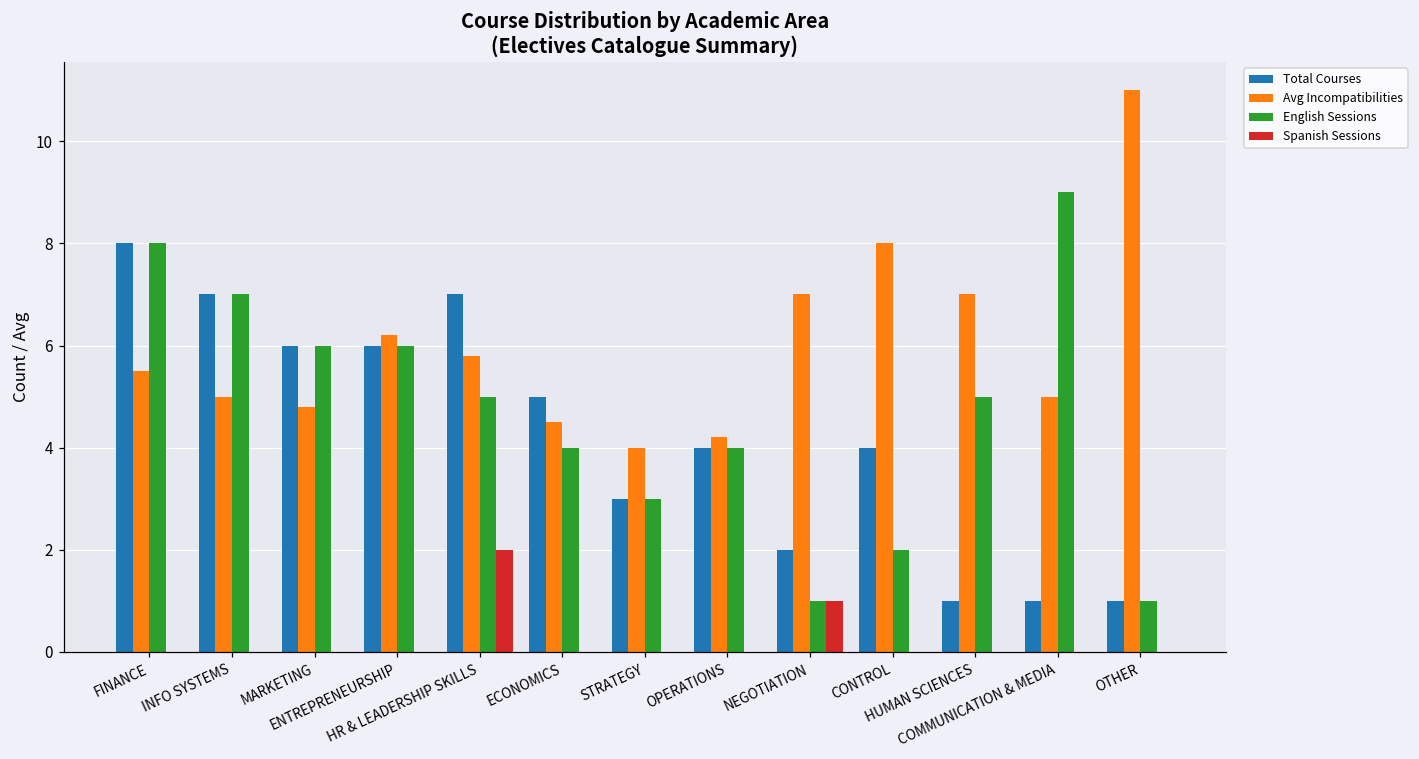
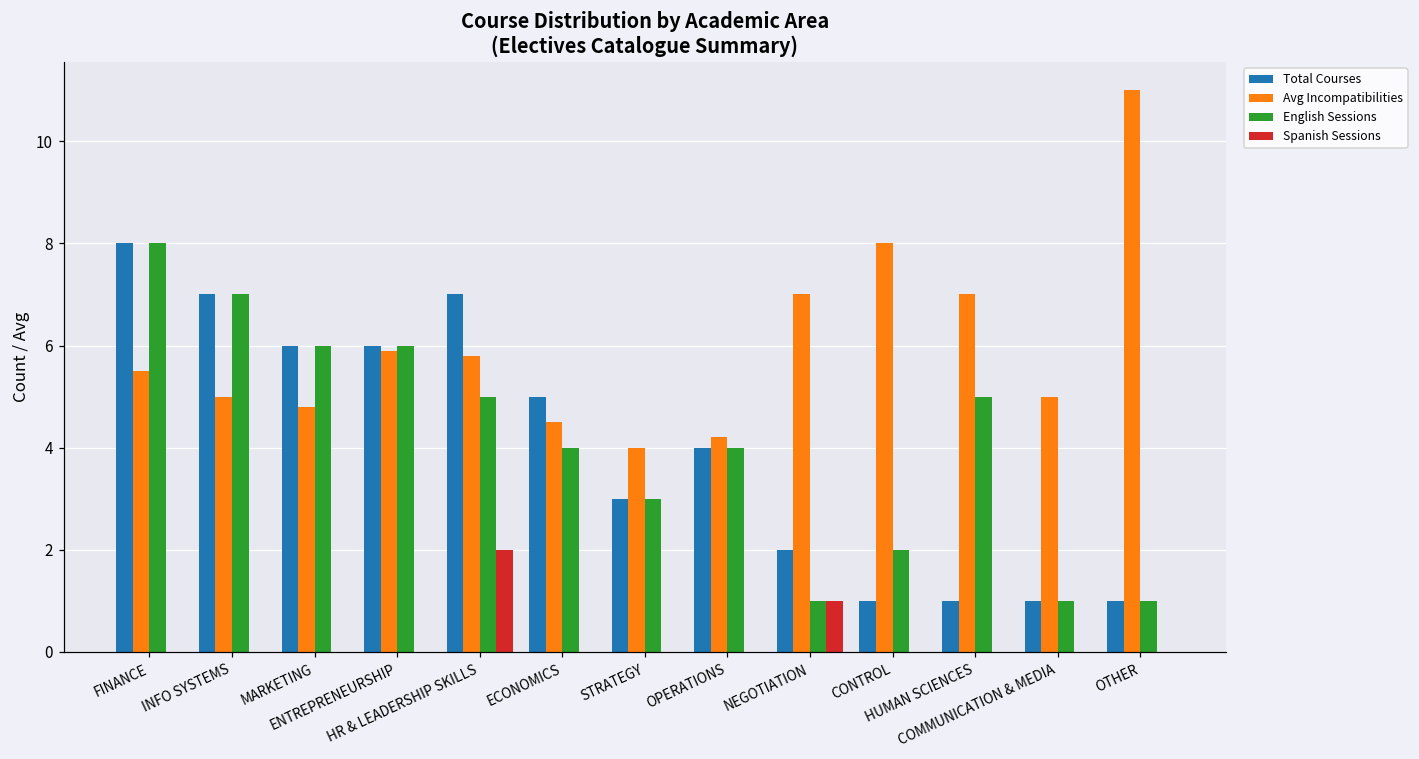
Avg Incompatibilities, ENTREPRENEURSHIP: 6.2 -> 5.9
Total Courses, CONTROL: 4 -> 1
English Sessions, COMMUNICATION & MEDIA: 9 -> 1
